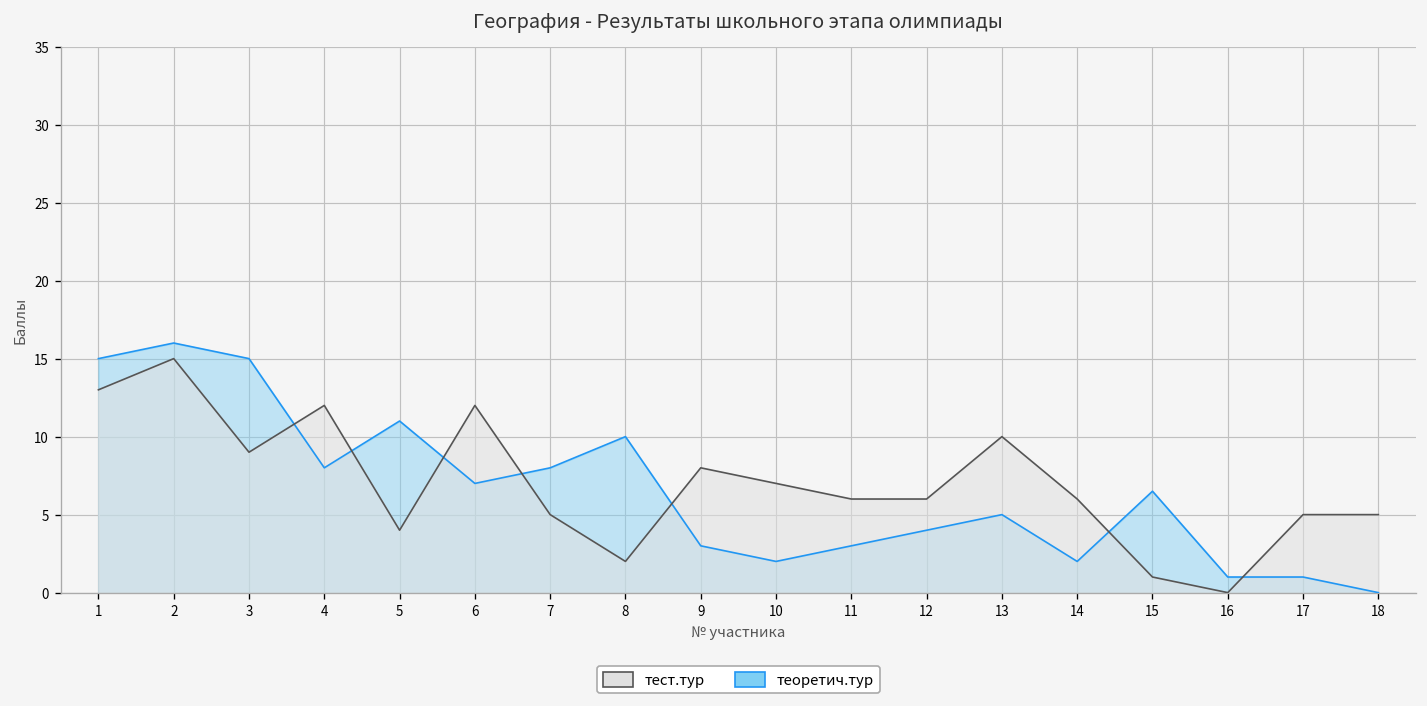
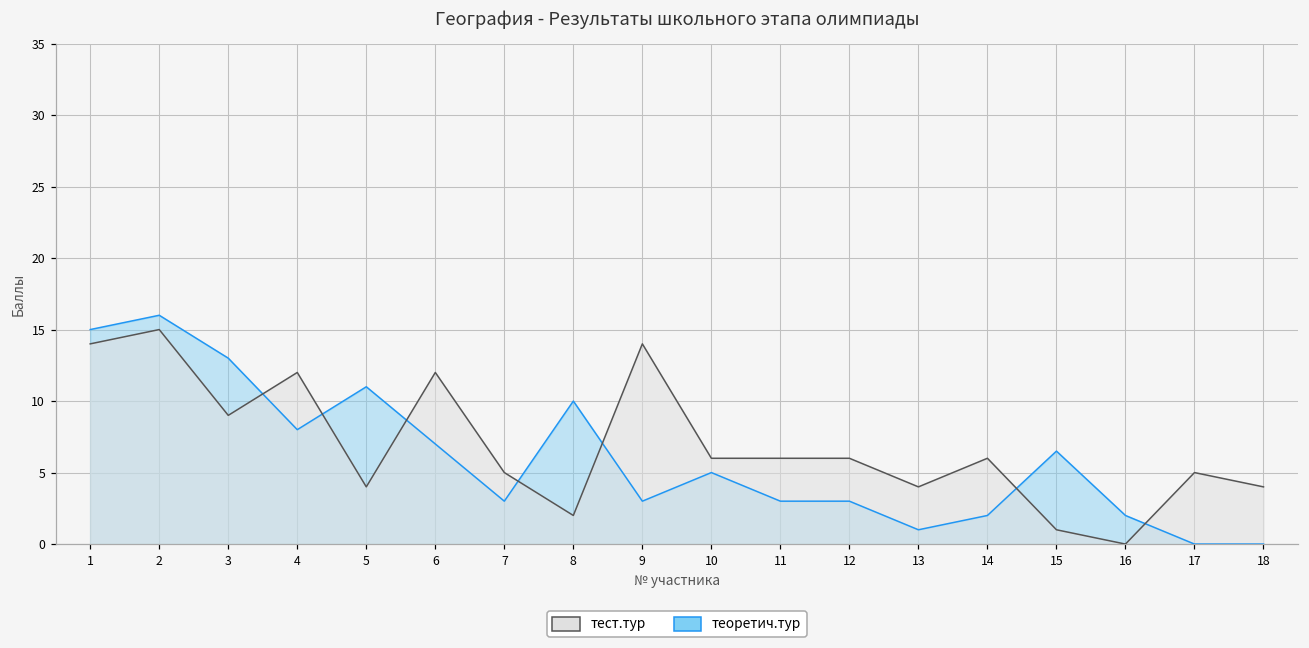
тест.тур, 1: 13 -> 14
теоретич.тур, 3: 15 -> 13
теоретич.тур, 7: 8 -> 3
тест.тур, 9: 8 -> 14
теоретич.тур, 10: 2 -> 5
тест.тур, 10: 7 -> 6
теоретич.тур, 12: 4 -> 3
теоретич.тур, 13: 5 -> 1
тест.тур, 13: 10 -> 4
теоретич.тур, 16: 1 -> 2
теоретич.тур, 17: 1 -> 0
тест.тур, 18: 5 -> 4
